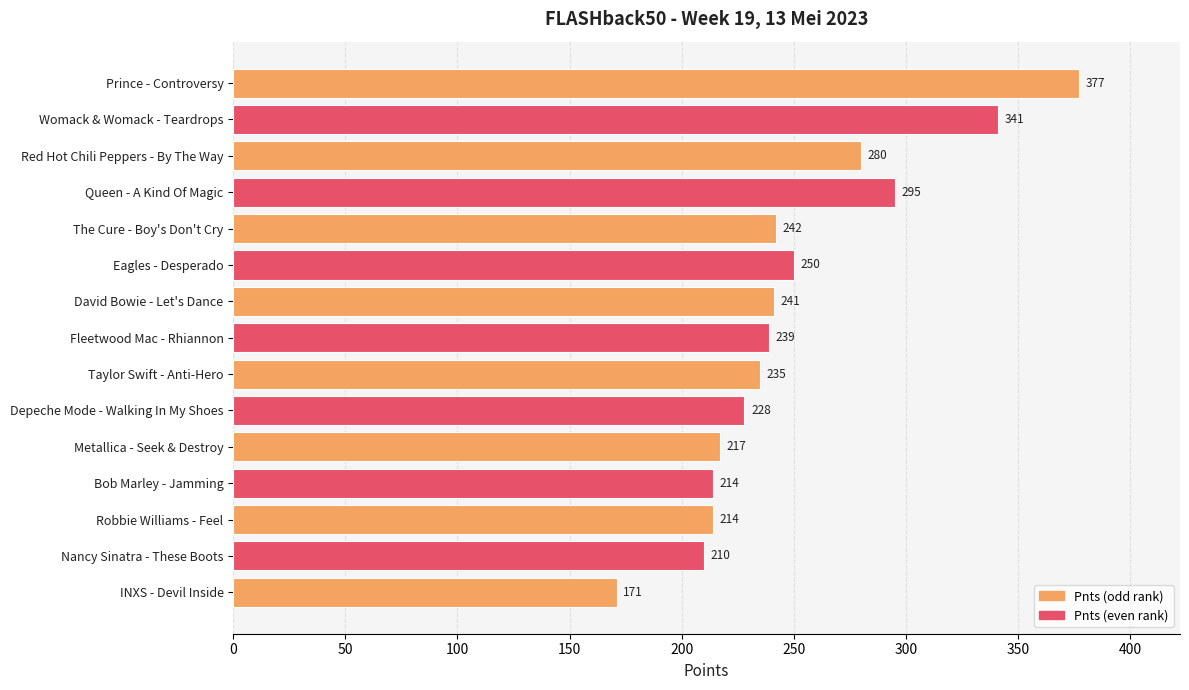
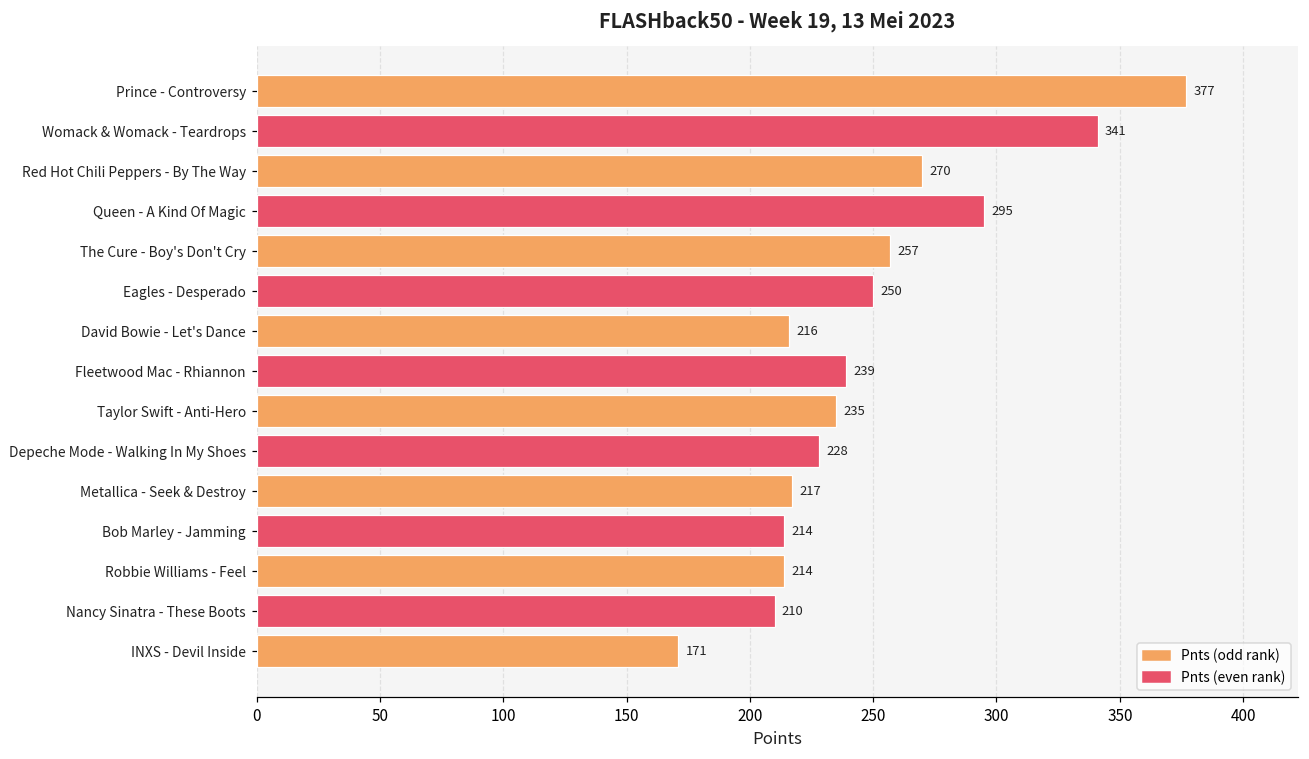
Red Hot Chili Peppers - By The Way: 280 -> 270
The Cure - Boy's Don't Cry: 242 -> 257
David Bowie - Let's Dance: 241 -> 216
